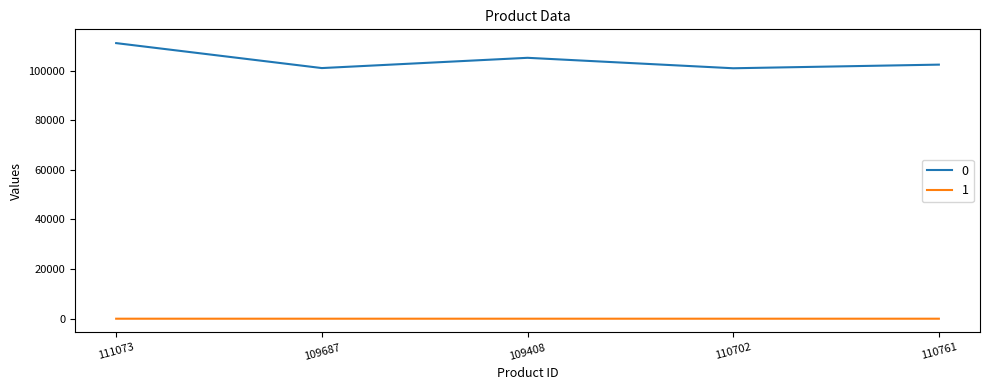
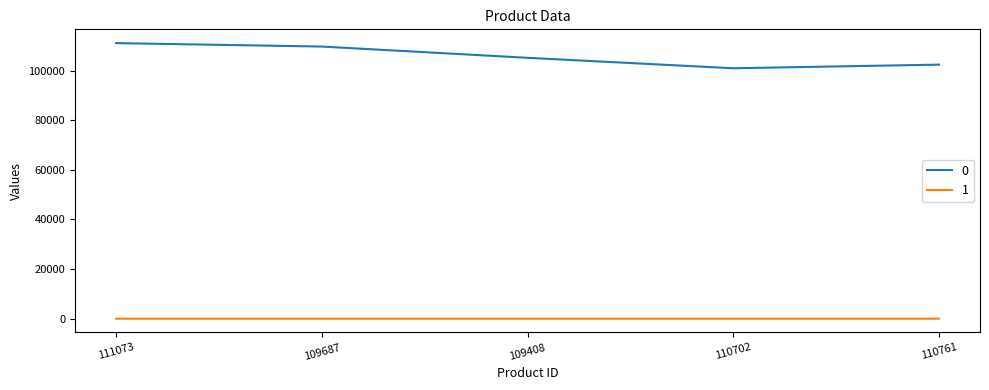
0, 109687: 101000 -> 110000
